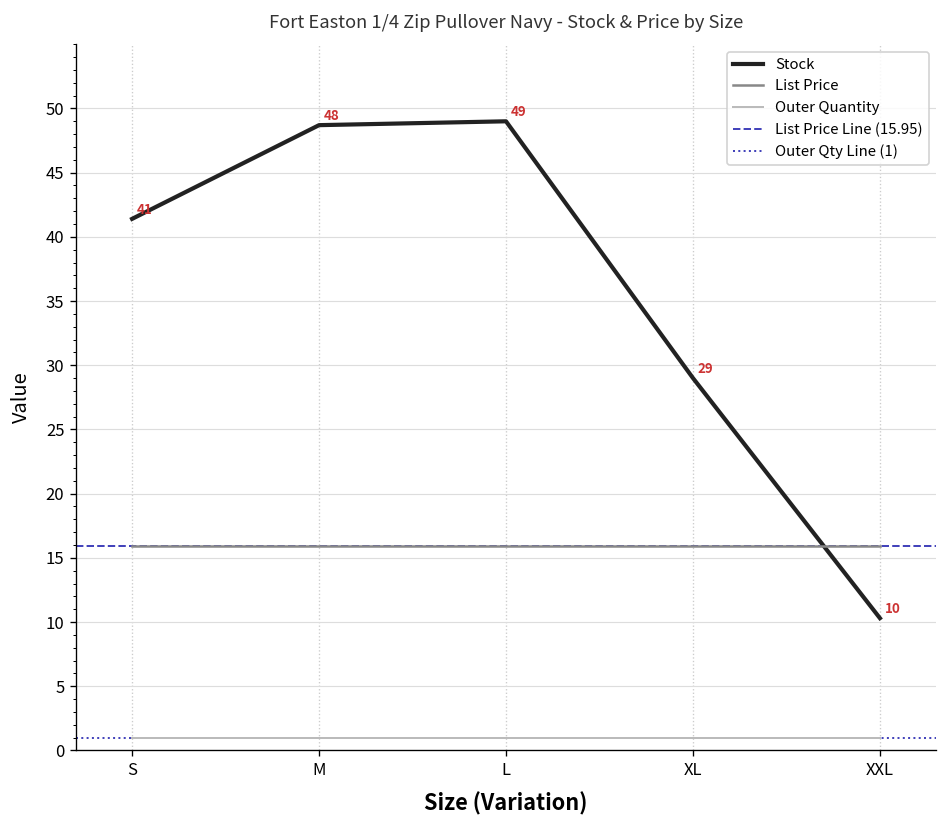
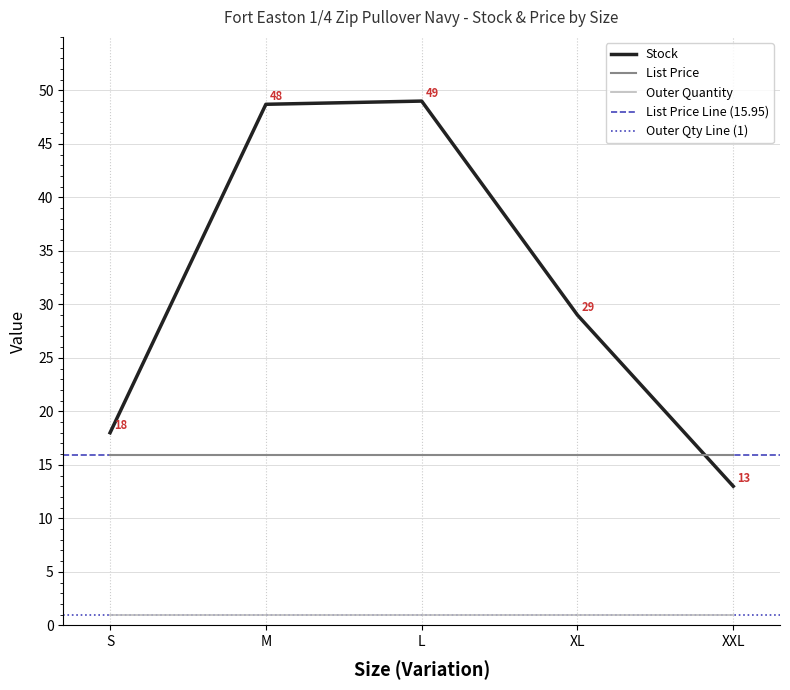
Stock, S: 41 -> 18
Stock, XXL: 10 -> 13
